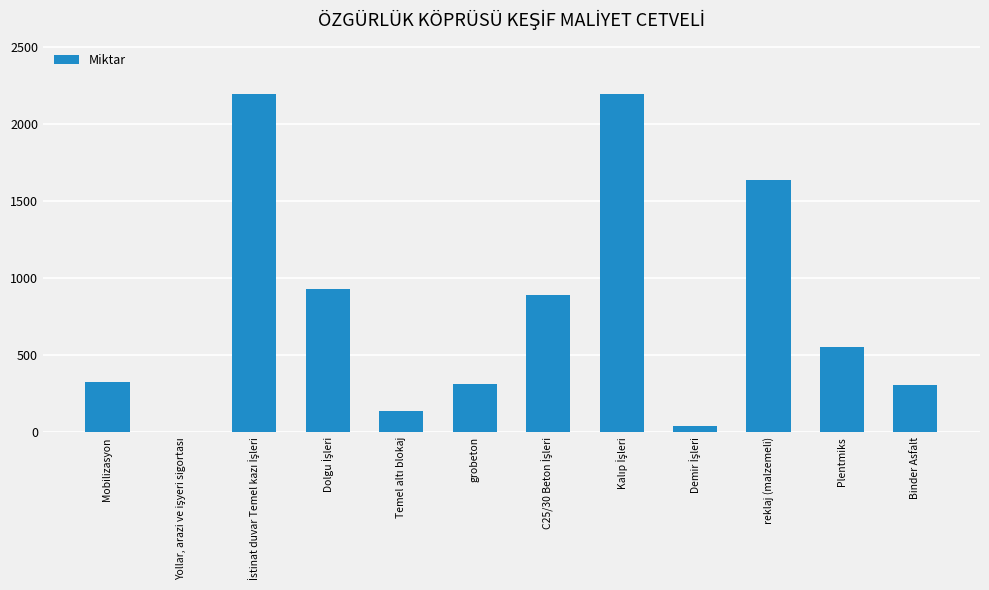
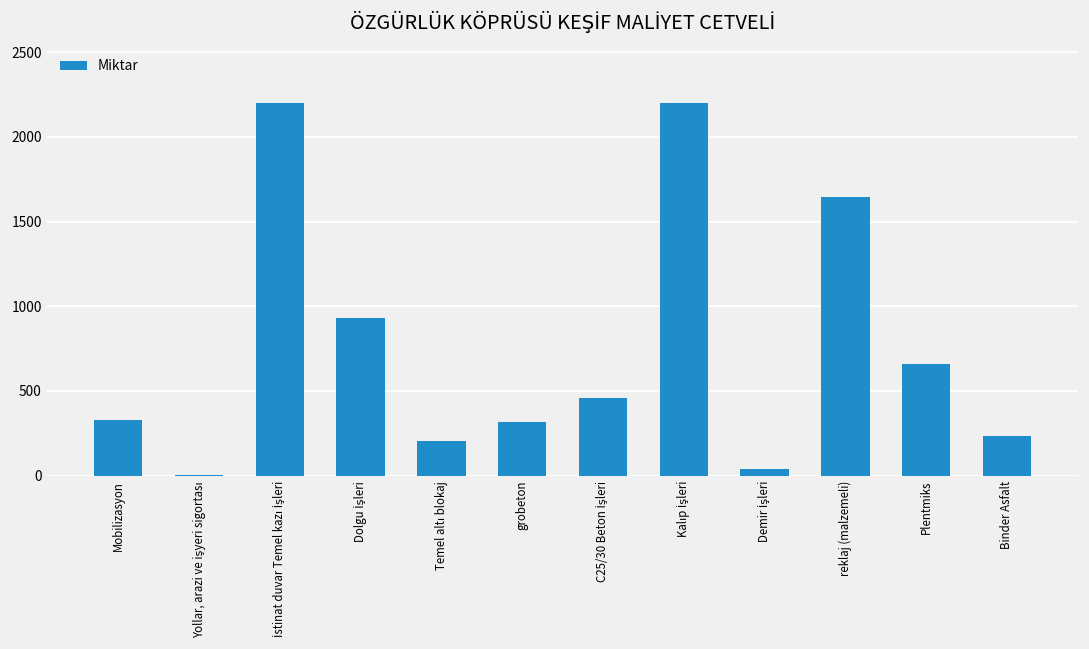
Temel altı blokaj: 140 -> 200
C25/30 Beton İşleri: 890 -> 460
Plentmiks: 550 -> 660
Binder Asfalt: 310 -> 230
